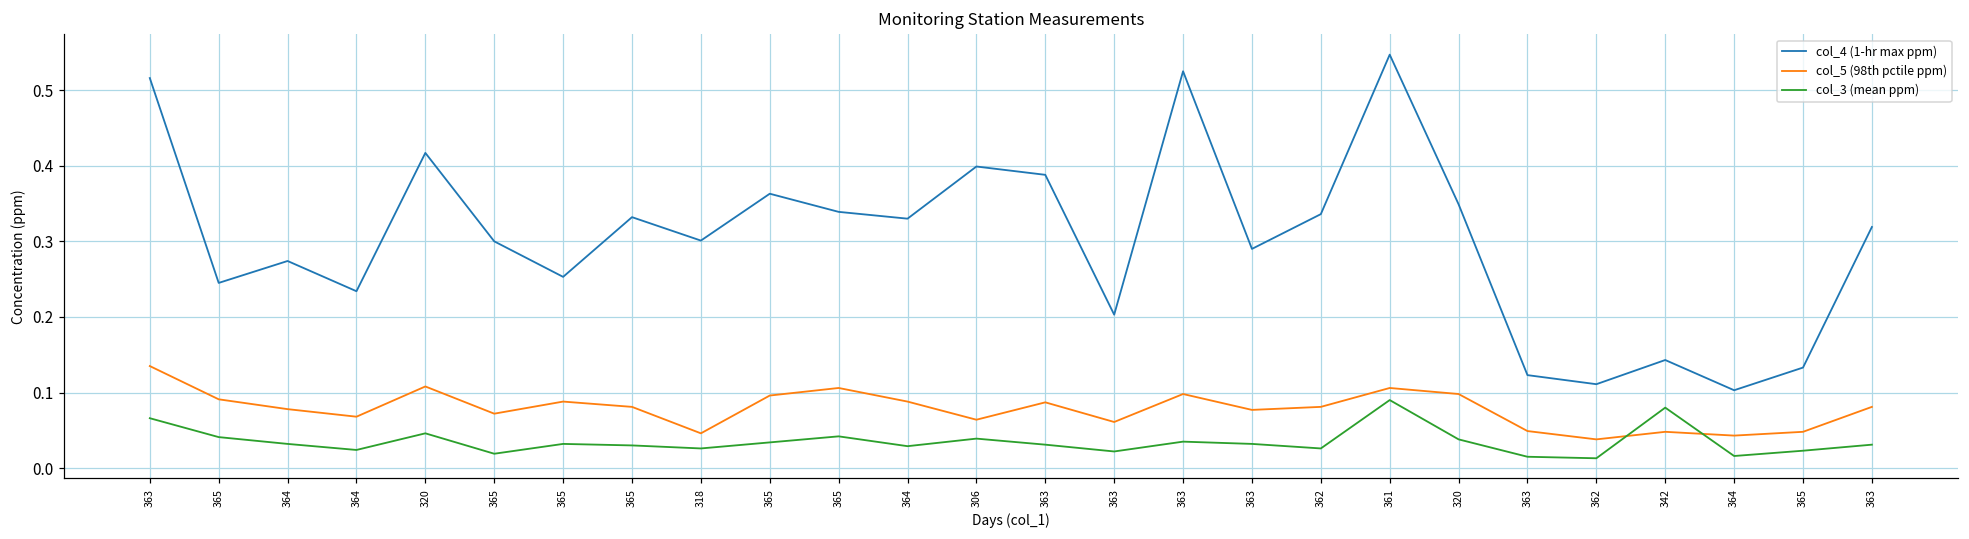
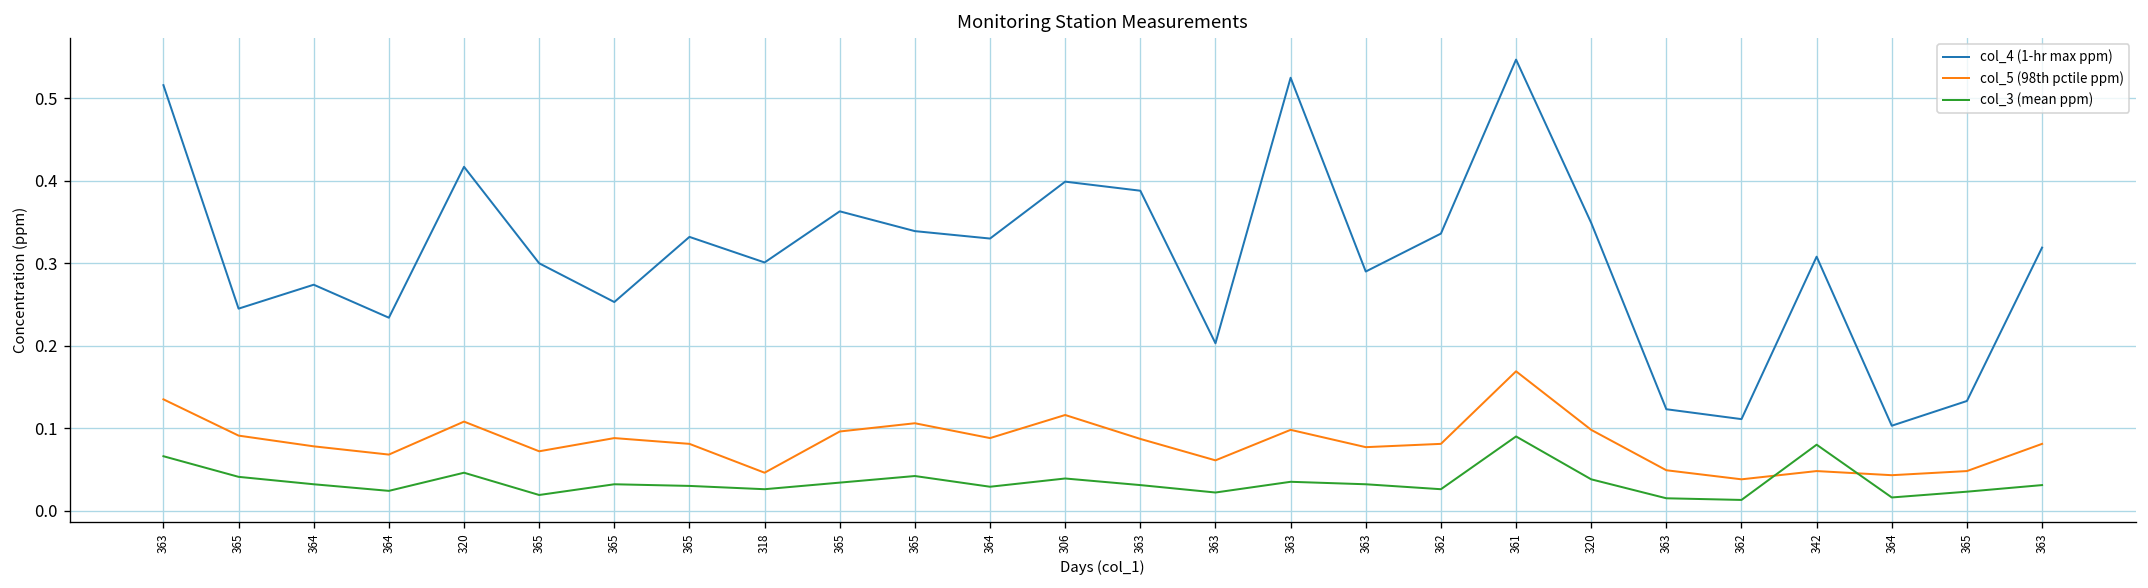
col_5 (98th pctile ppm), 306: 0.06 -> 0.12
col_5 (98th pctile ppm), 361: 0.11 -> 0.17
col_4 (1-hr max ppm), 342: 0.14 -> 0.31
